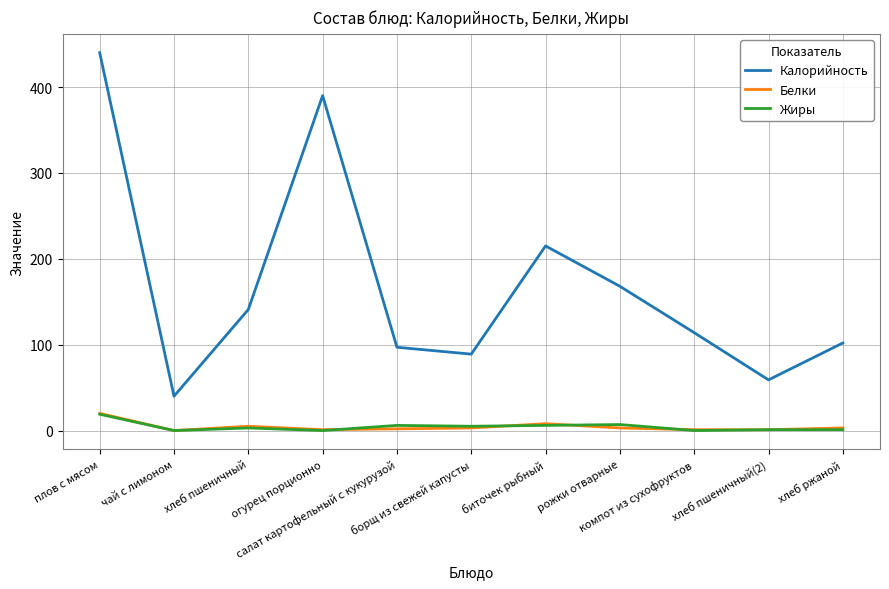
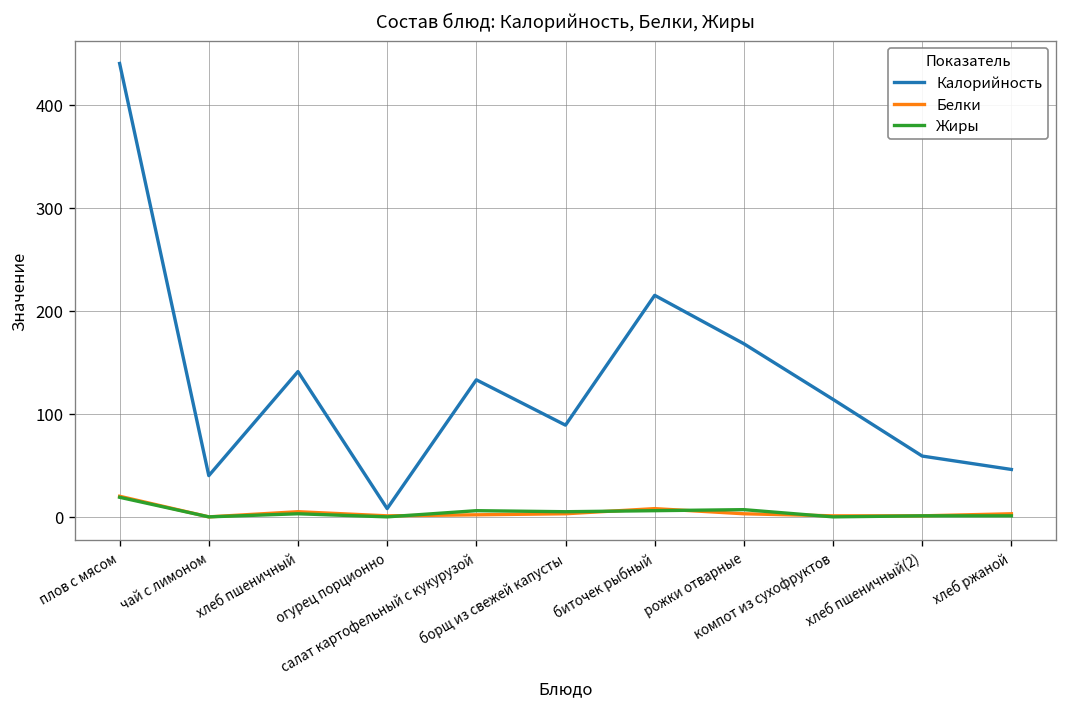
Калорийность, огурец порционно: 390 -> 10
Калорийность, салат картофельный с кукурузой: 100 -> 130
Калорийность, хлеб ржаной: 100 -> 50
